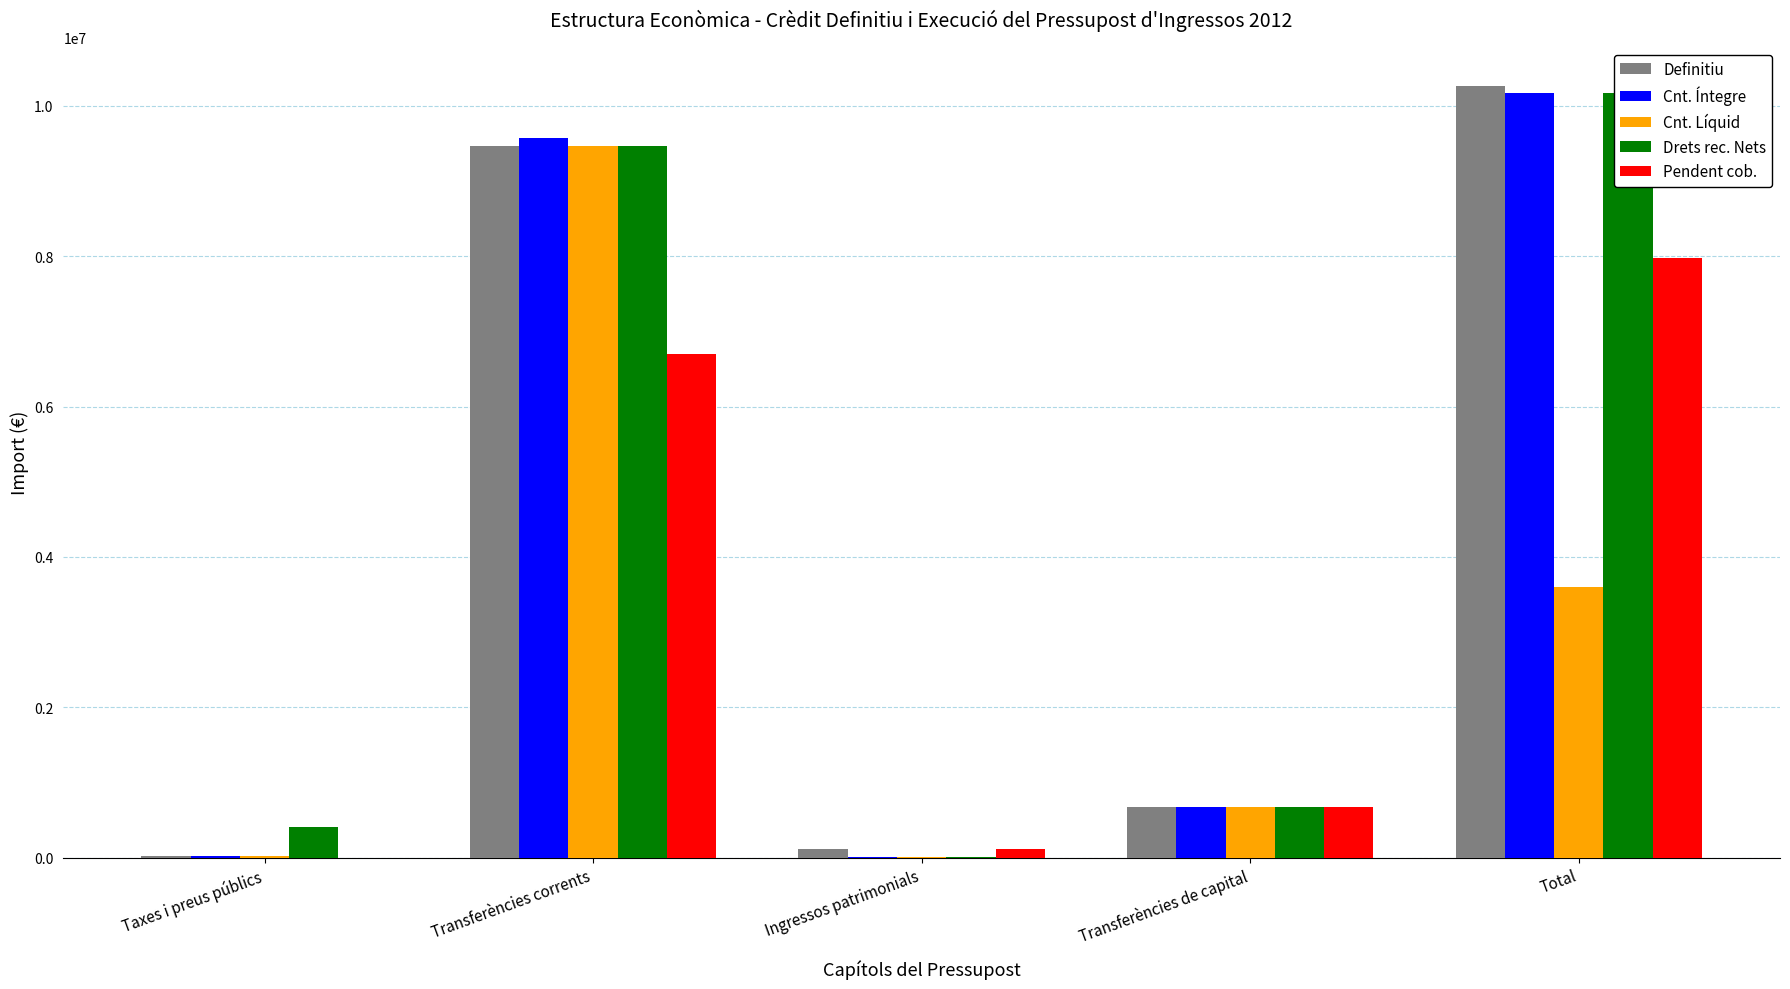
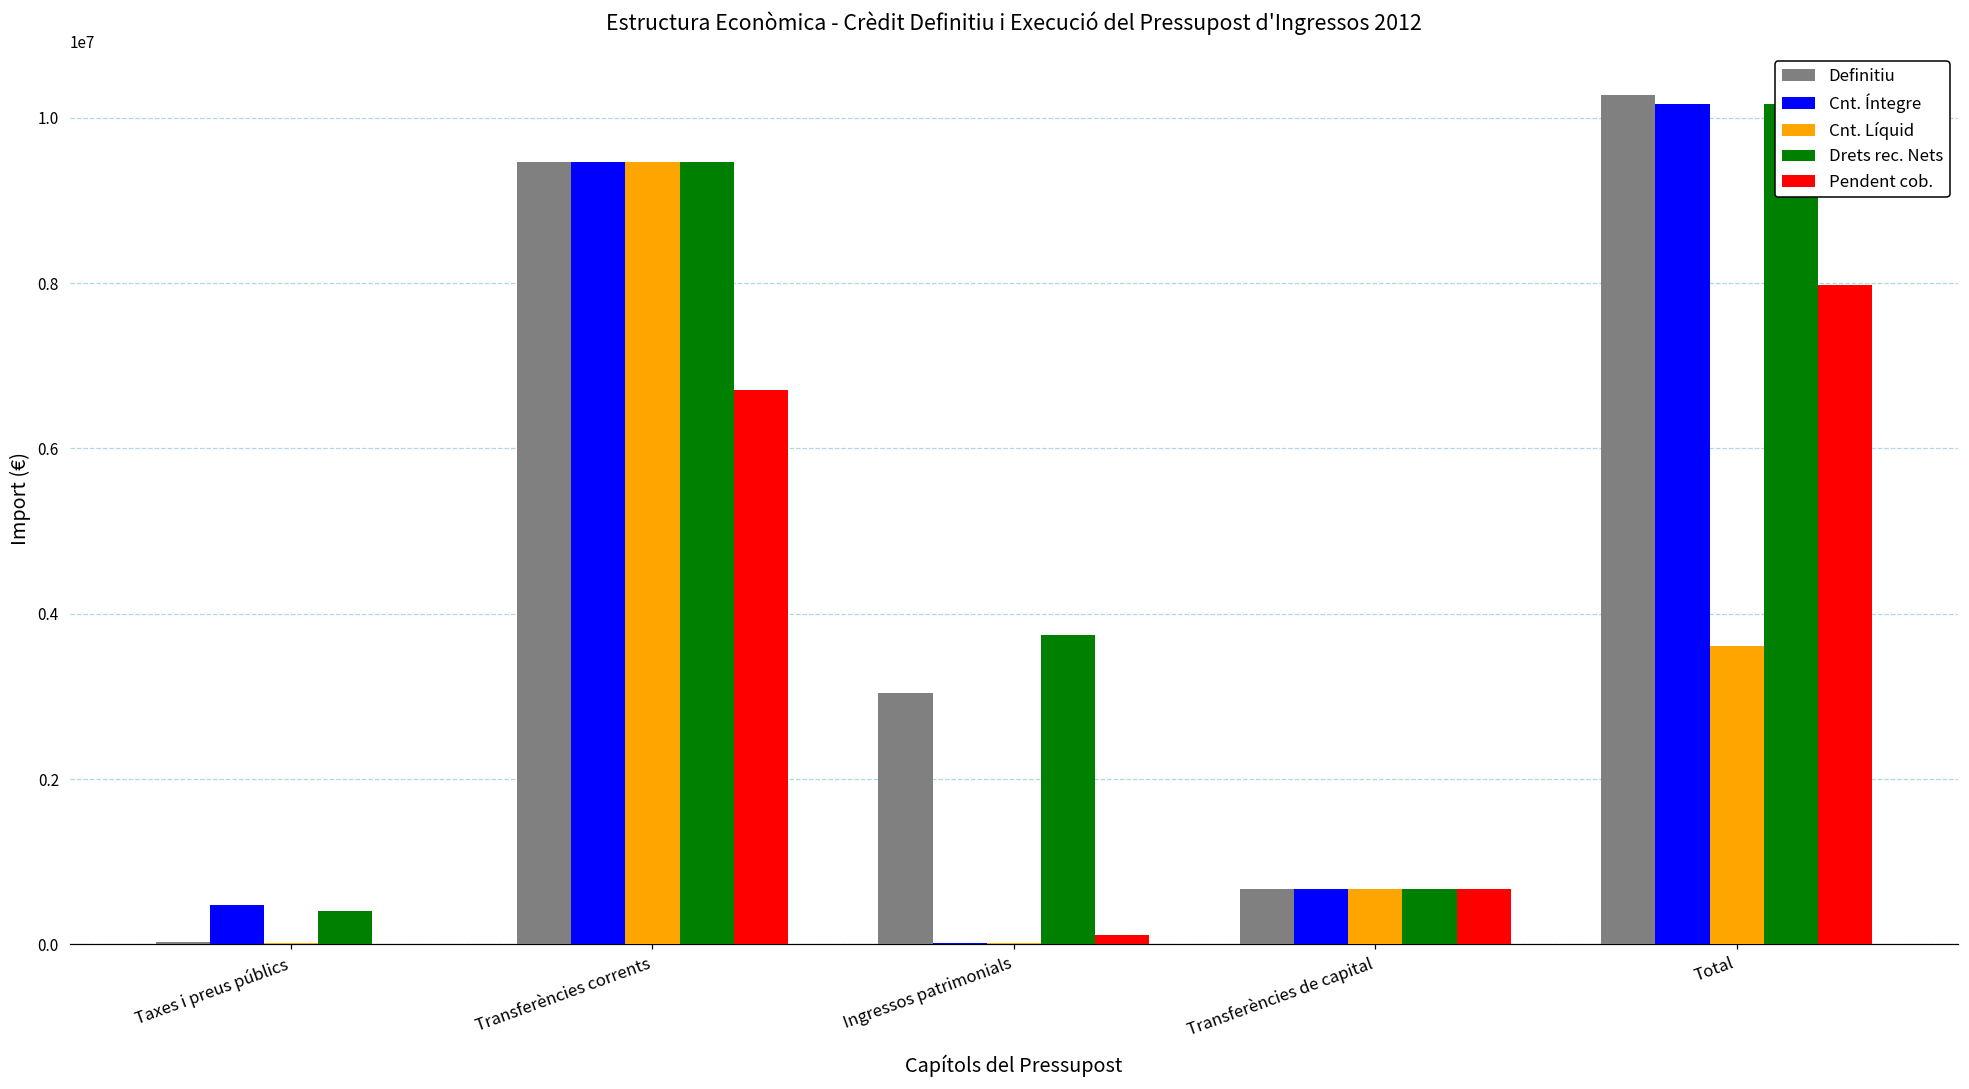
Cnt. Íntegre, Taxes i preus públics: 0 -> 500000
Cnt. Íntegre, Transferències corrents: 9600000 -> 9500000
Definitiu, Ingressos patrimonials: 100000 -> 3000000
Drets rec. Nets, Ingressos patrimonials: 0 -> 3700000
